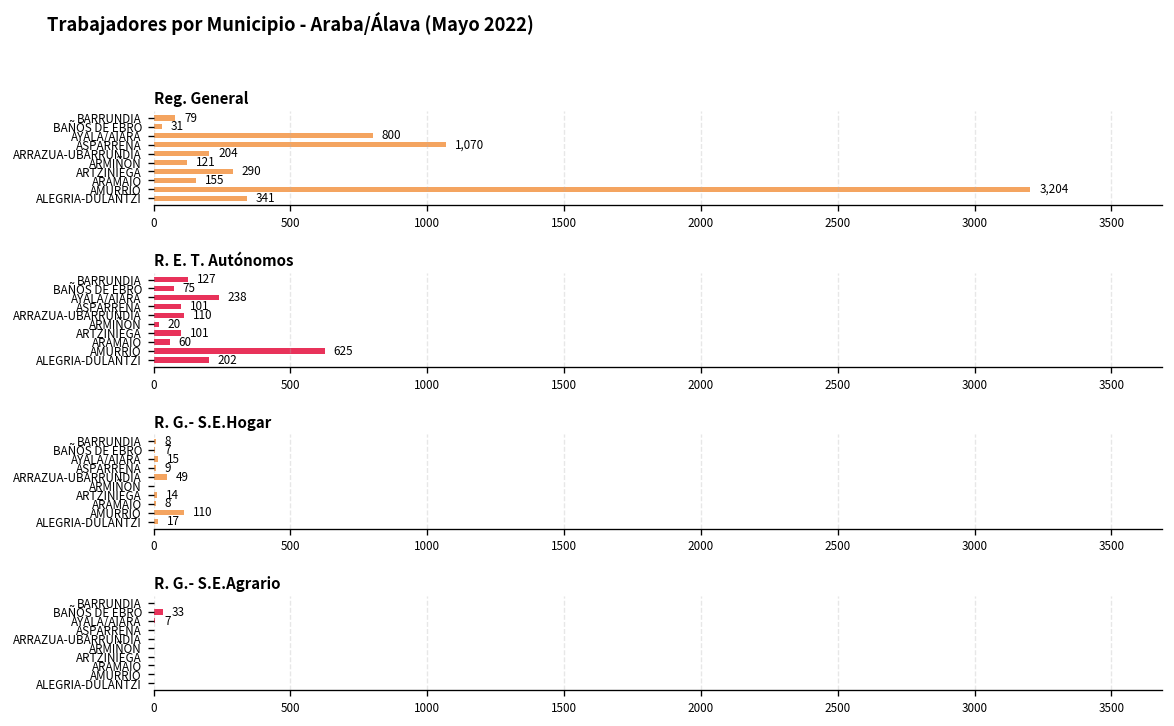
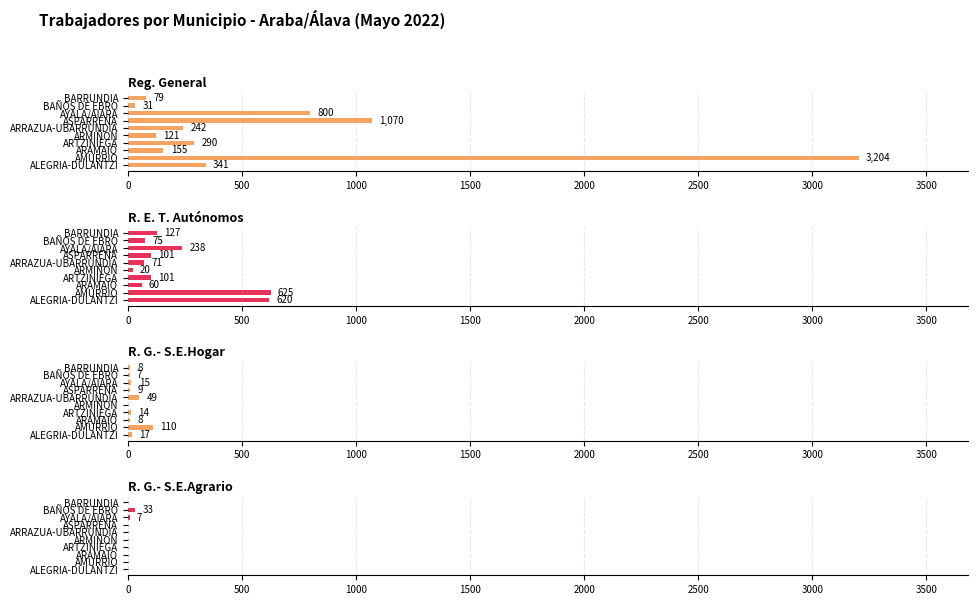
Reg. General, ARRAZUA-UBARRUNDIA: 204 -> 242
R. E. T. Autónomos, ARRAZUA-UBARRUNDIA: 110 -> 71
R. E. T. Autónomos, ALEGRIA-DULANTZI: 202 -> 620
